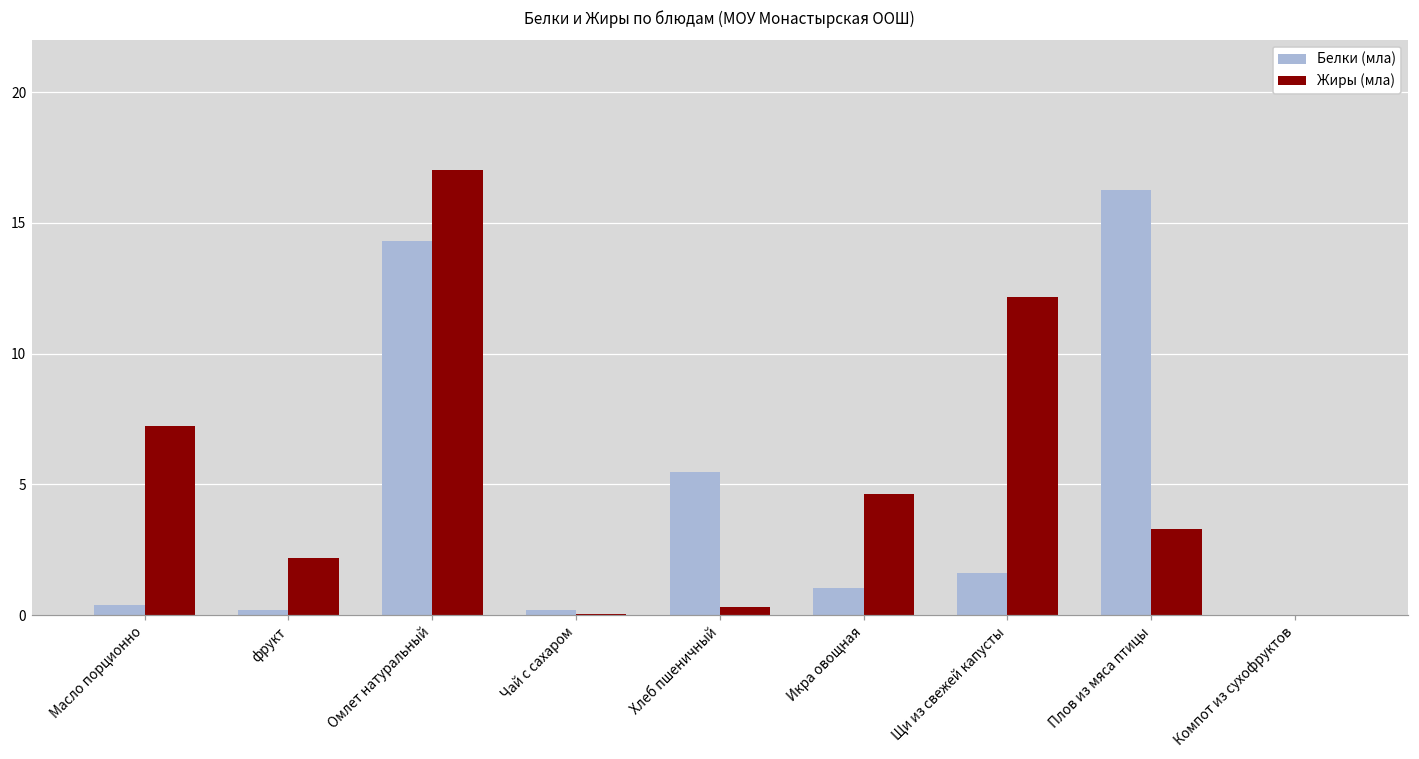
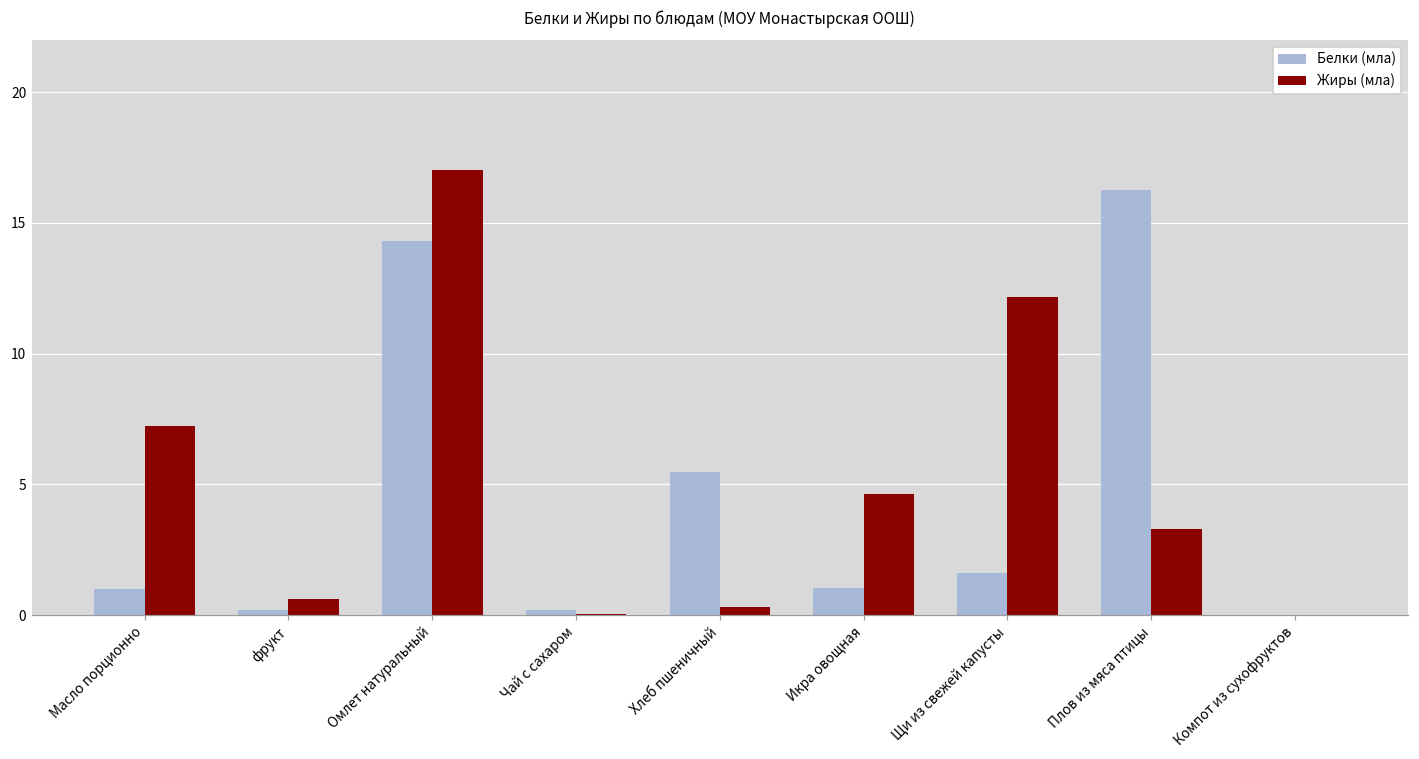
Белки (мла), Масло порционно: 0.4 -> 1.0
Жиры (мла), фрукт: 2.2 -> 0.6
